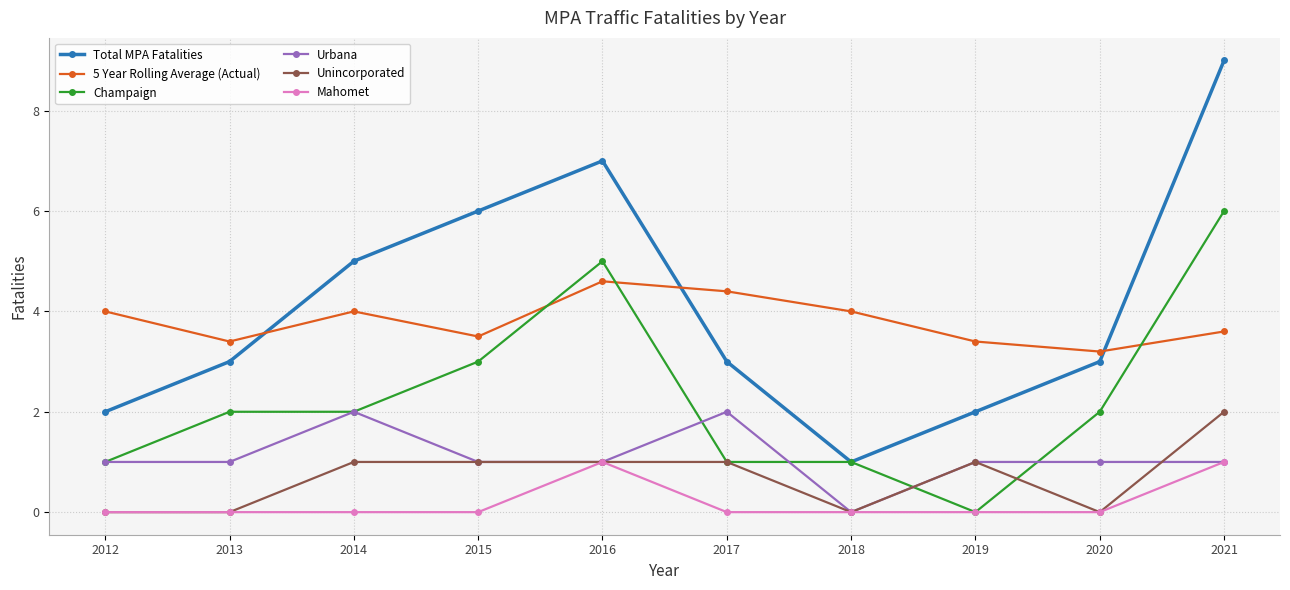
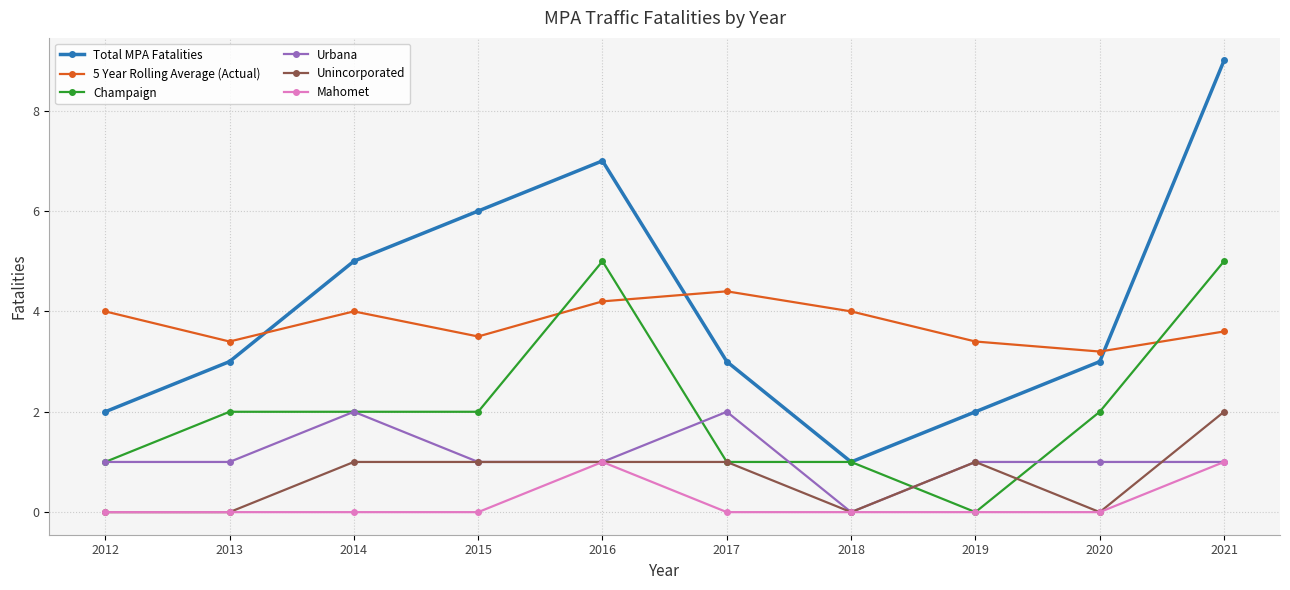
Champaign, 2015: 3 -> 2
5 Year Rolling Average (Actual), 2016: 4.6 -> 4.2
Champaign, 2021: 6 -> 5
